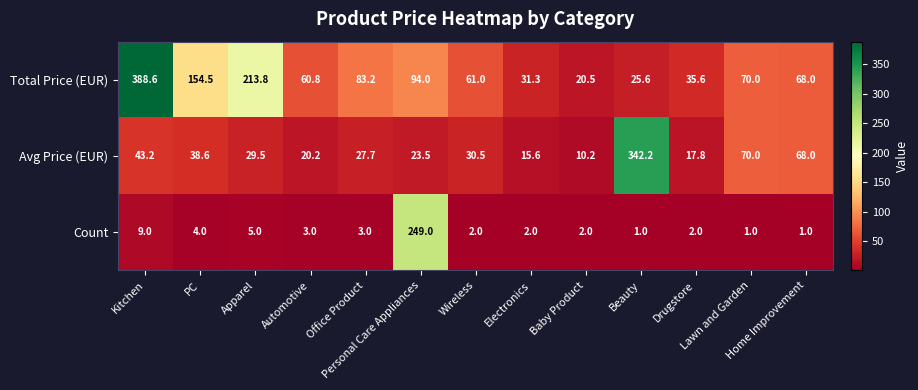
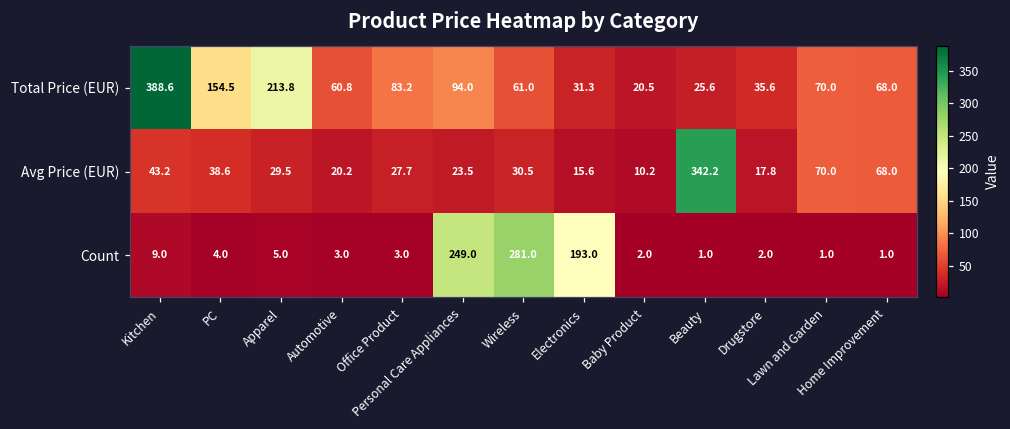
Count, Wireless: 2.0 -> 281.0
Count, Electronics: 2.0 -> 193.0
